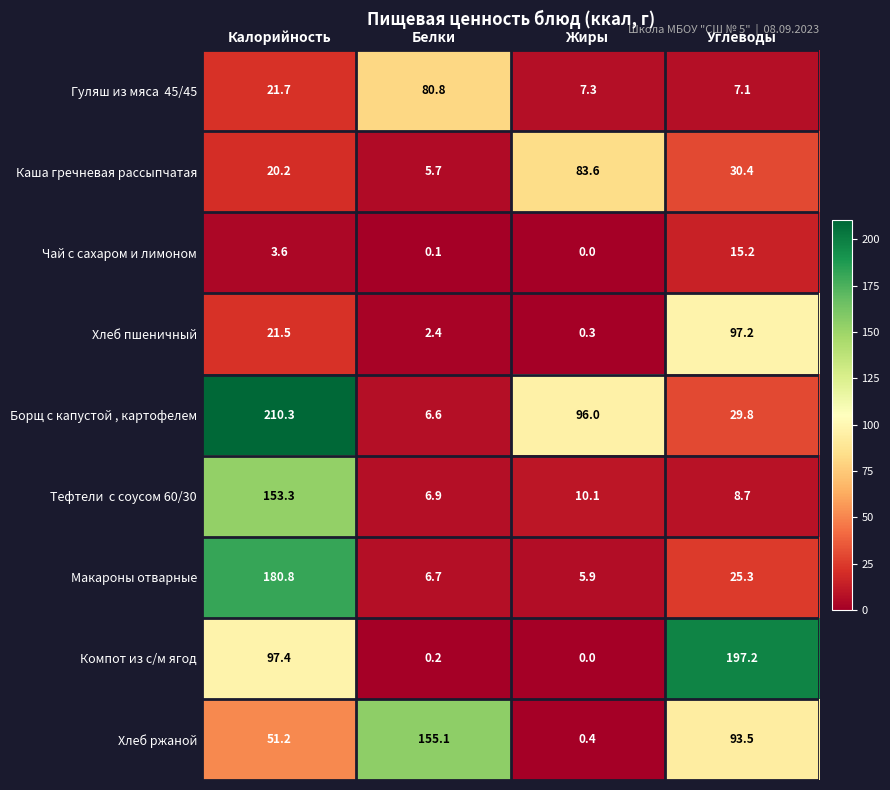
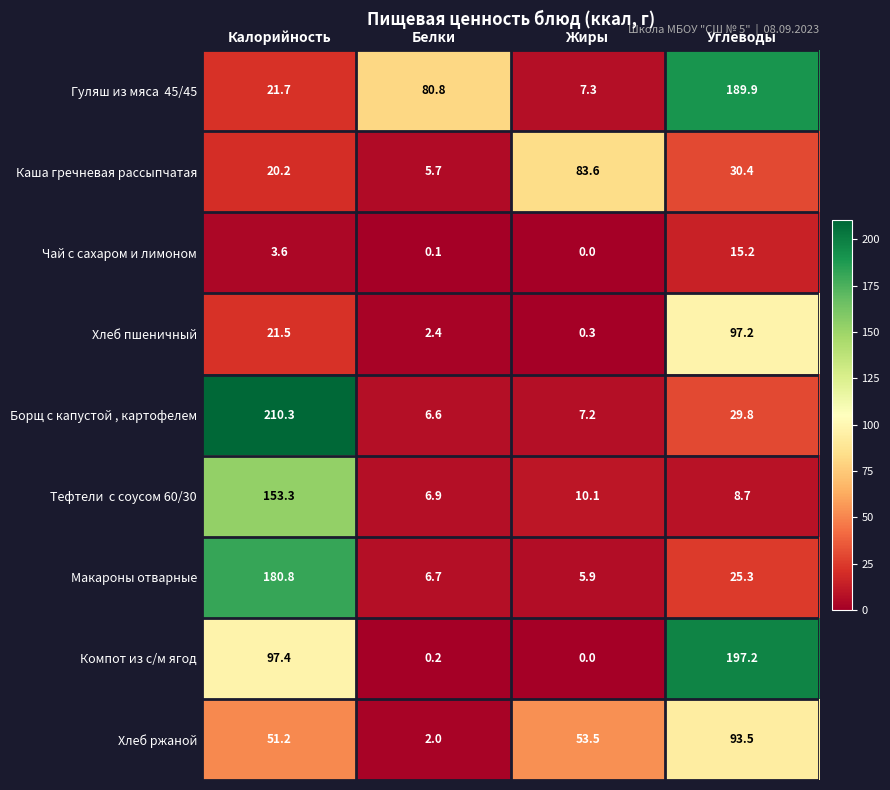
Гуляш из мяса 45/45, Углеводы: 7.1 -> 189.9
Борщ с капустой , картофелем, Жиры: 96.0 -> 7.2
Хлеб ржаной, Белки: 155.1 -> 2.0
Хлеб ржаной, Жиры: 0.4 -> 53.5
